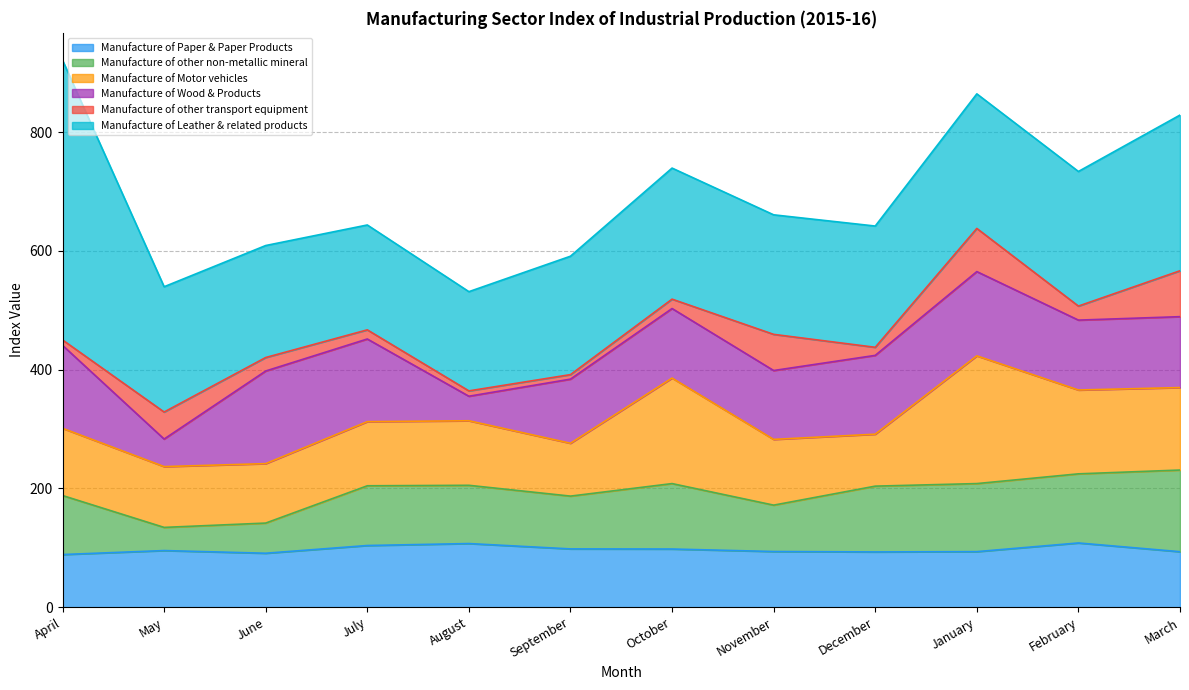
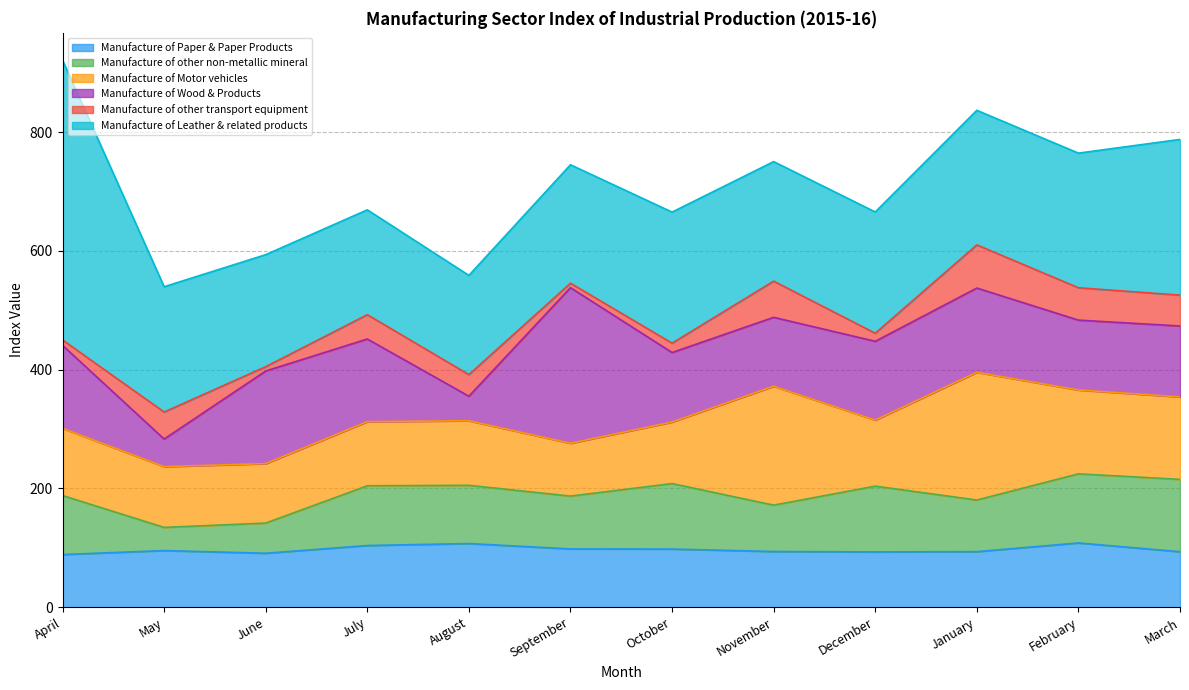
Manufacture of other transport equipment, June: 20 -> 10
Manufacture of other transport equipment, July: 20 -> 40
Manufacture of other transport equipment, August: 10 -> 40
Manufacture of Wood & Products, September: 110 -> 260
Manufacture of Motor vehicles, October: 180 -> 100
Manufacture of Motor vehicles, November: 110 -> 200
Manufacture of Motor vehicles, December: 90 -> 110
Manufacture of other non-metallic mineral, January: 110 -> 90
Manufacture of other transport equipment, February: 20 -> 50
Manufacture of other non-metallic mineral, March: 140 -> 120
Manufacture of other transport equipment, March: 80 -> 50
